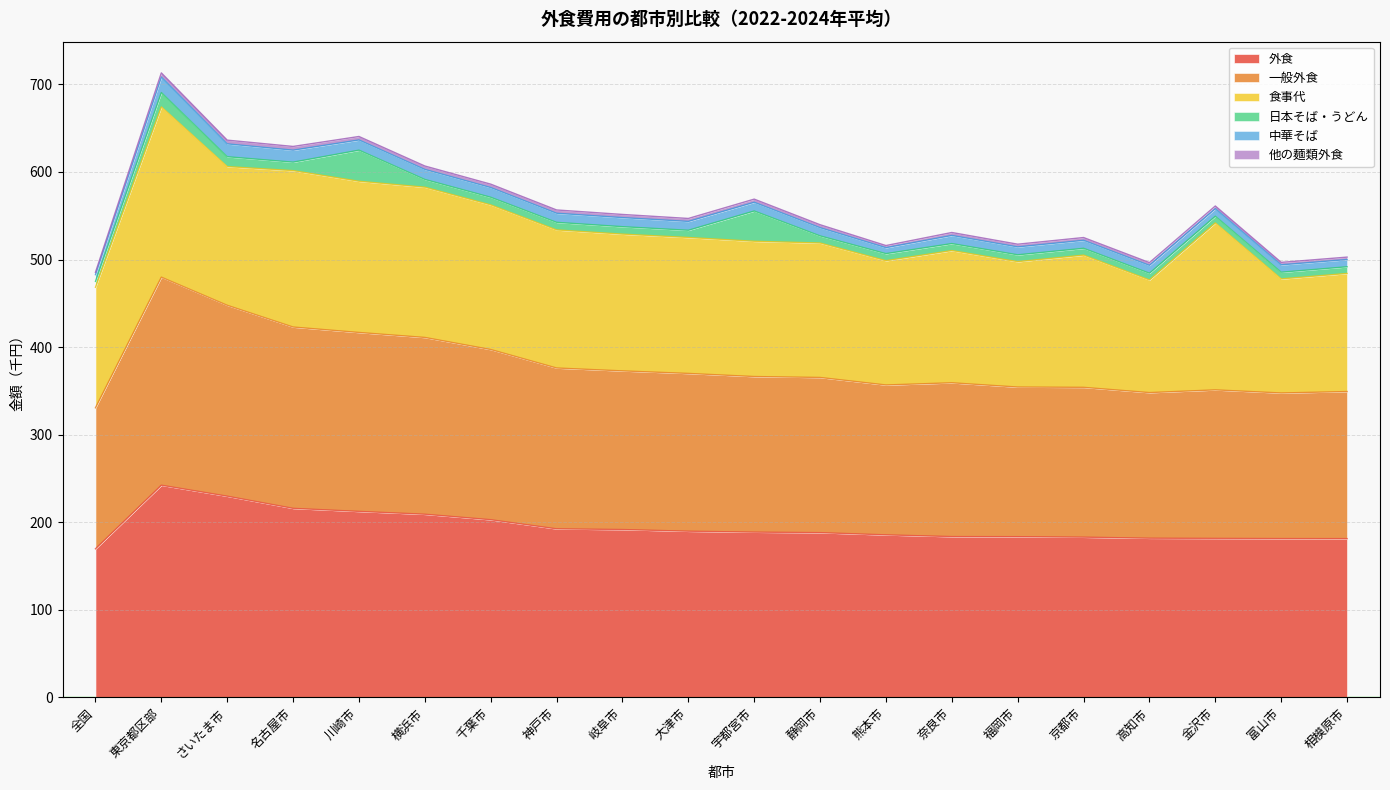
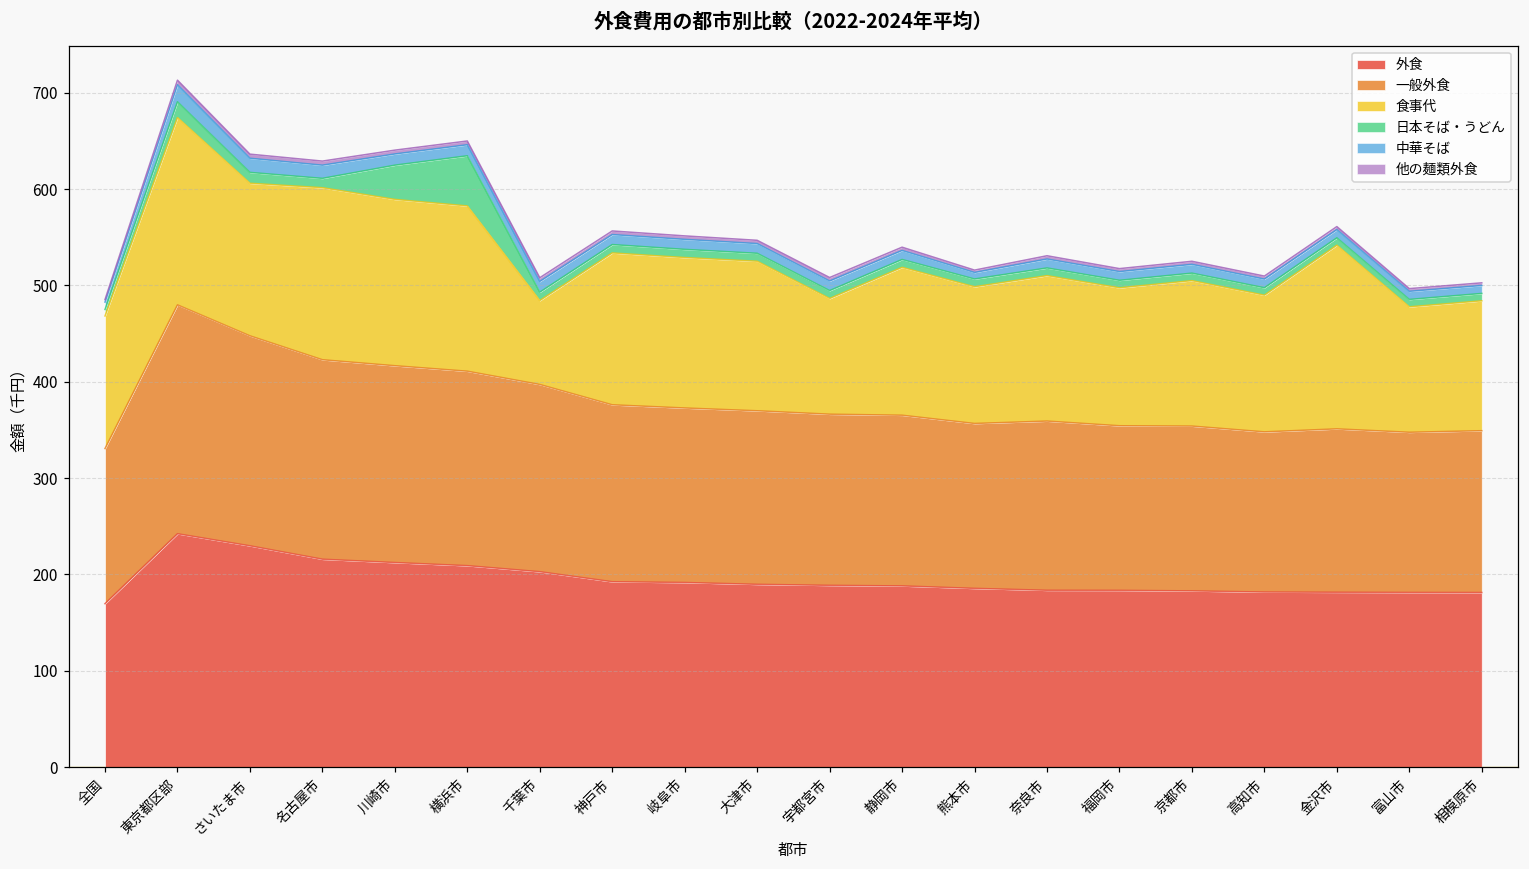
日本そば・うどん, 横浜市: 10 -> 50
食事代, 千葉市: 170 -> 90
食事代, 宇都宮市: 150 -> 120
日本そば・うどん, 宇都宮市: 30 -> 10
食事代, 高知市: 130 -> 140
